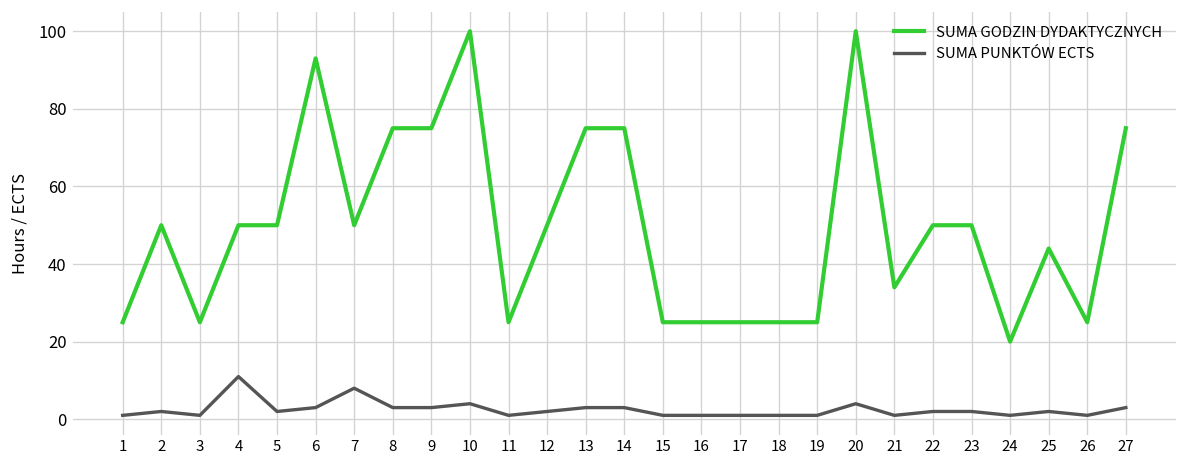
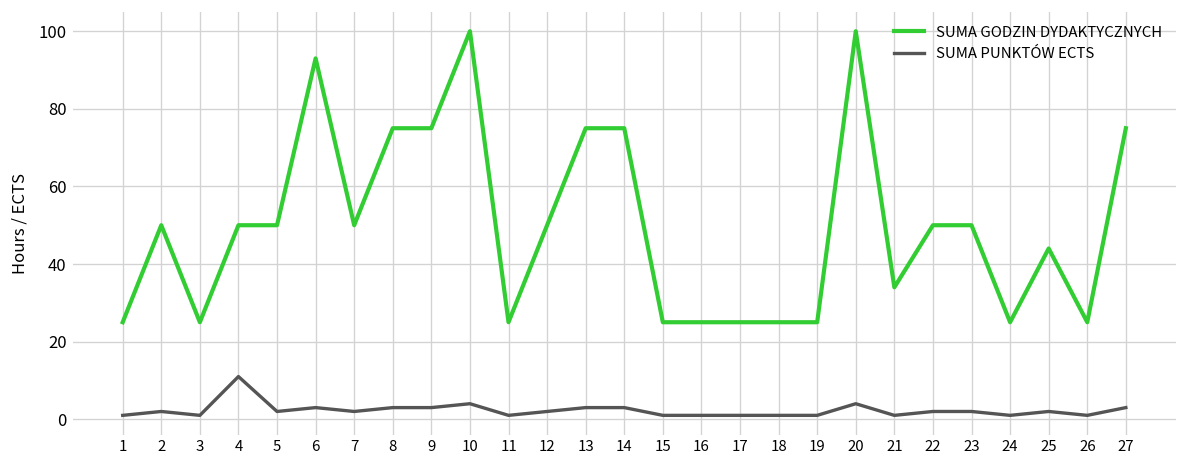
SUMA PUNKTÓW ECTS, 7: 8 -> 2
SUMA GODZIN DYDAKTYCZNYCH, 24: 20 -> 25
